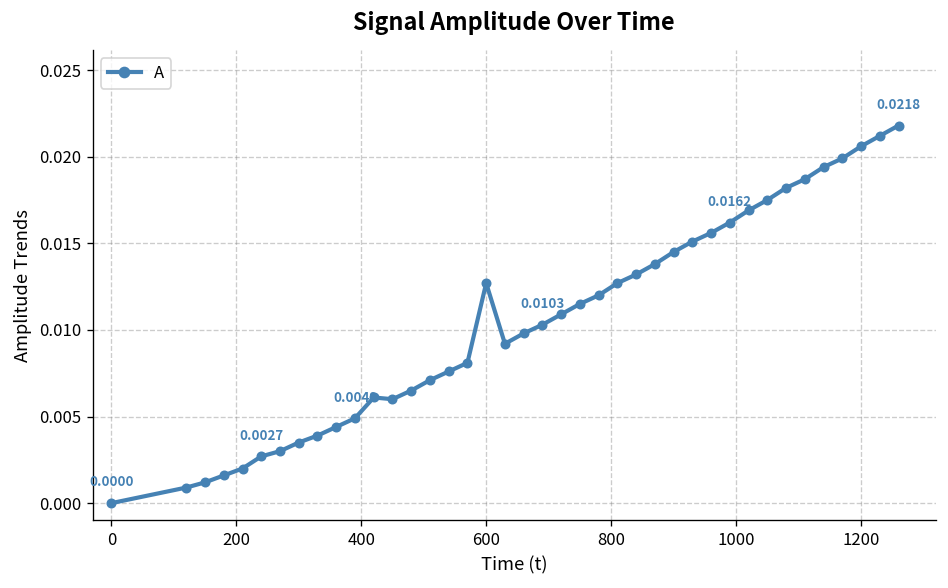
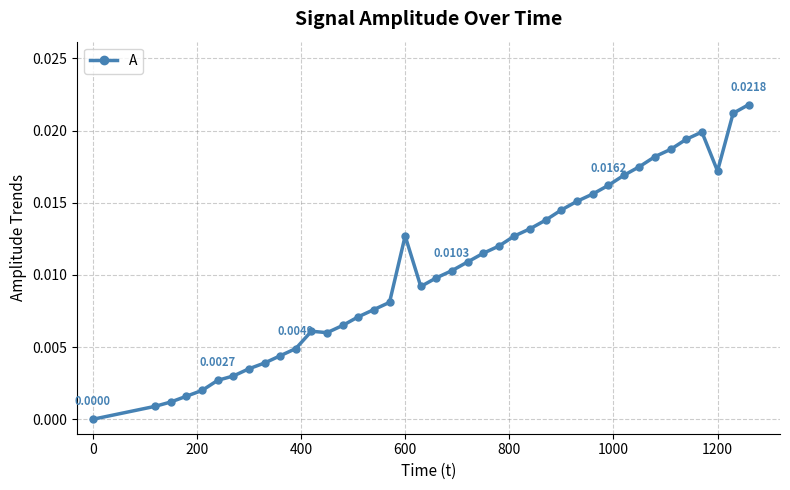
1200: 0.0206 -> 0.0172
